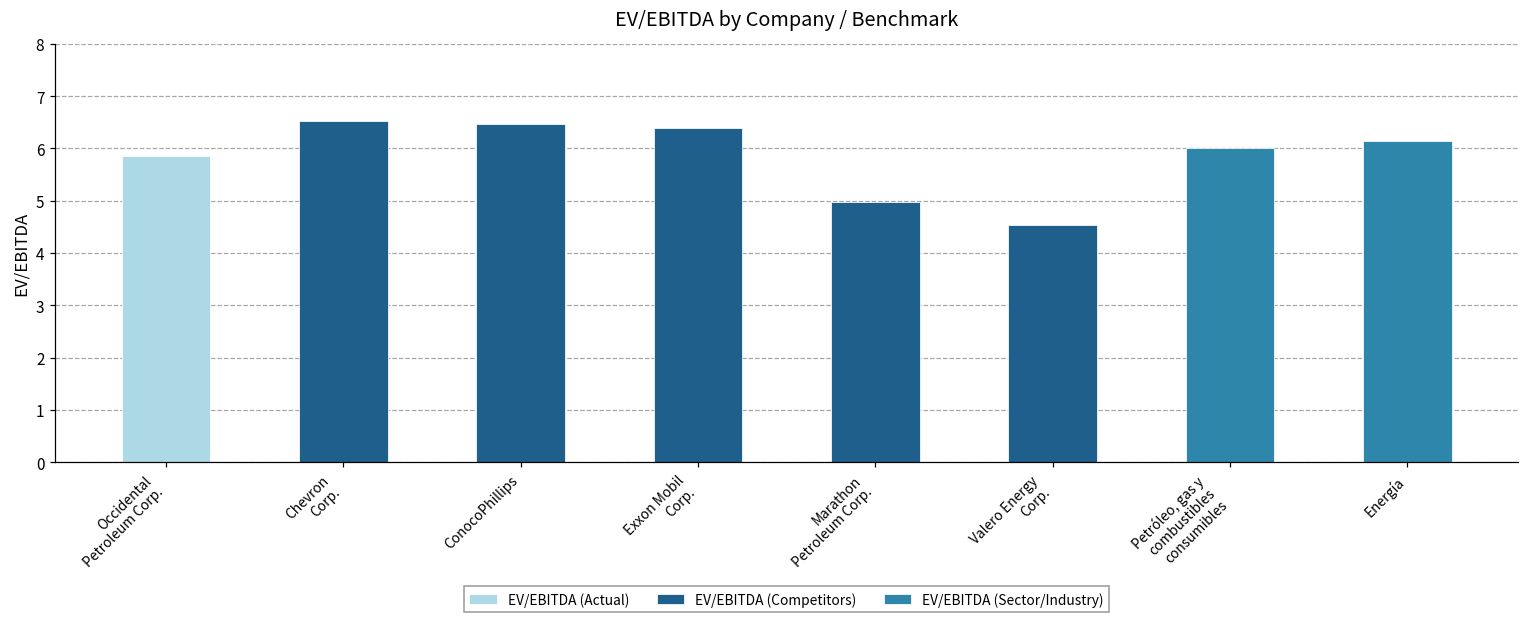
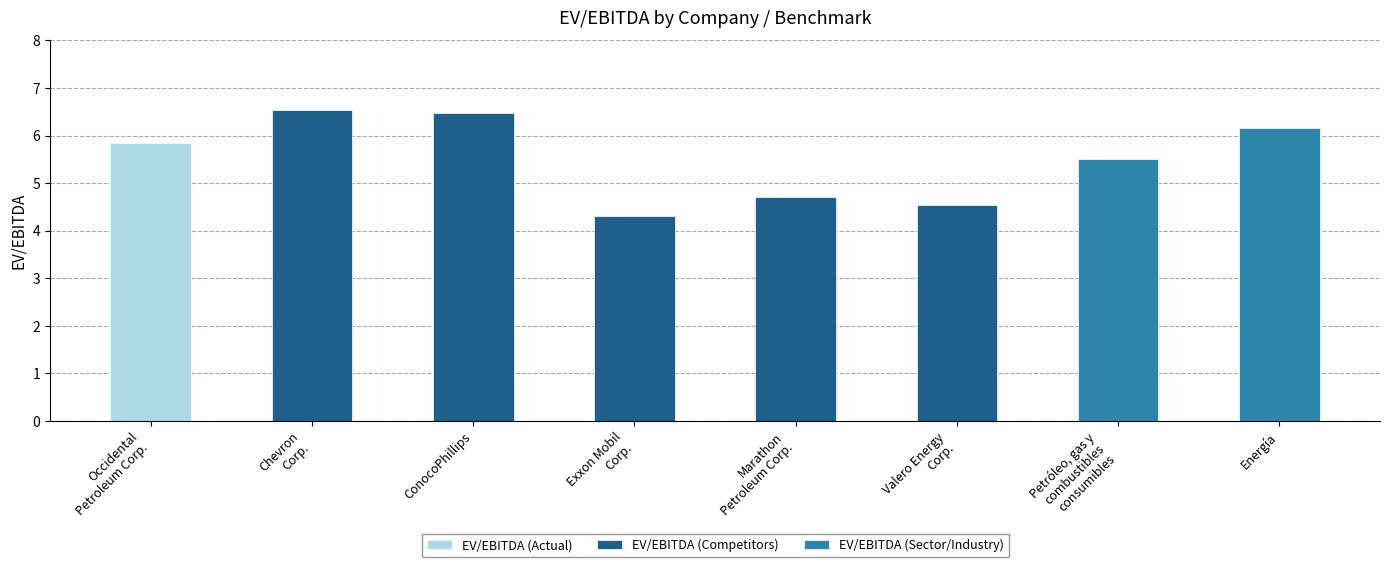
Exxon Mobil Corp.: 6.4 -> 4.3
Marathon Petroleum Corp.: 5.0 -> 4.7
Petróleo, gas y combustibles consumibles: 6.0 -> 5.5
